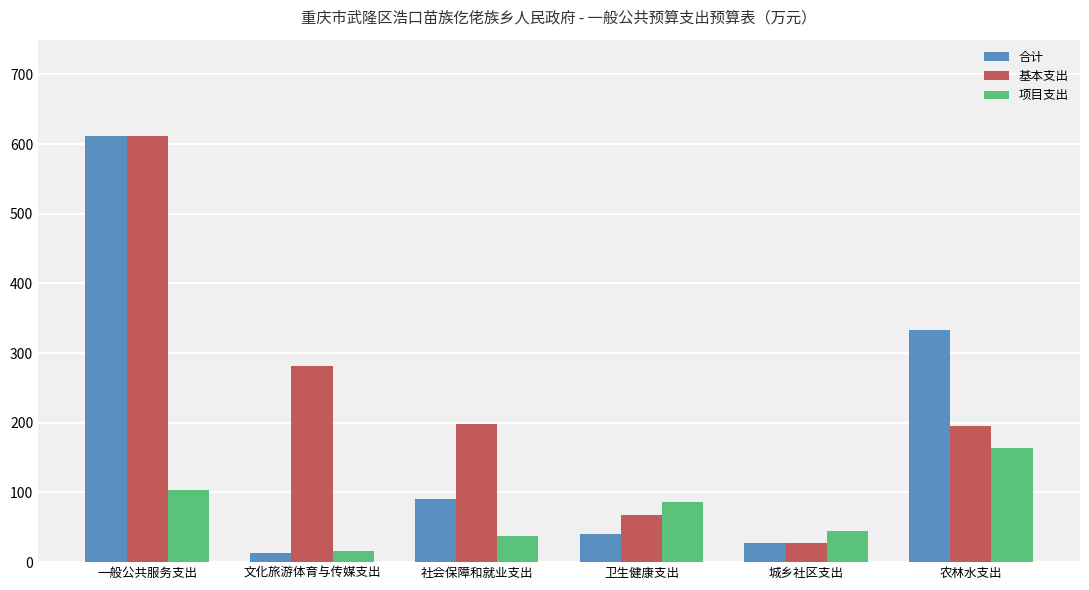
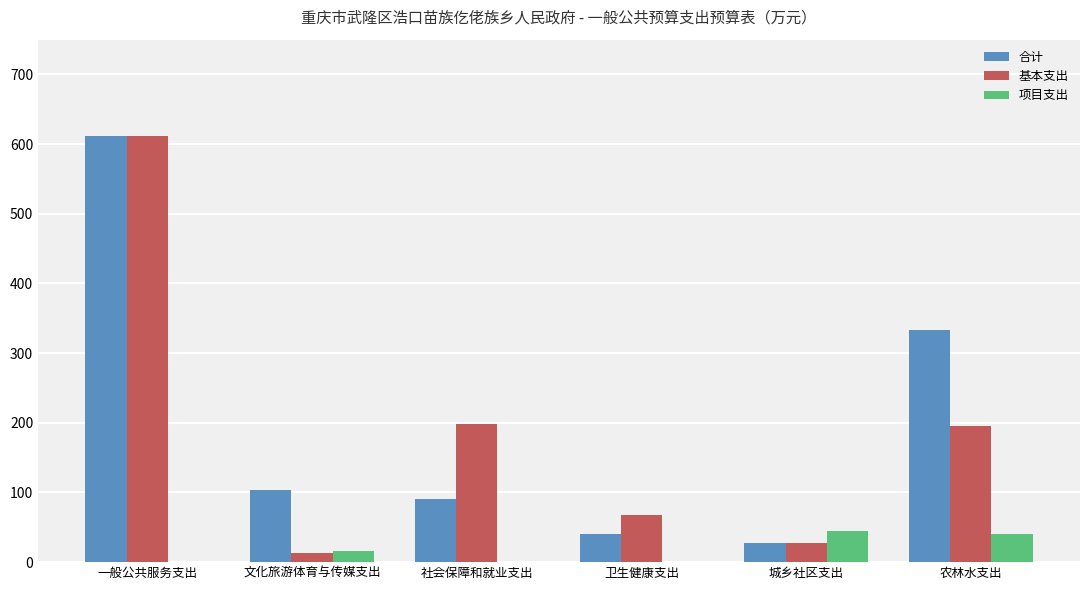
项目支出, 一般公共服务支出: 100 -> 0
合计, 文化旅游体育与传媒支出: 10 -> 100
基本支出, 文化旅游体育与传媒支出: 280 -> 10
项目支出, 社会保障和就业支出: 40 -> 0
项目支出, 卫生健康支出: 90 -> 0
项目支出, 农林水支出: 160 -> 40
